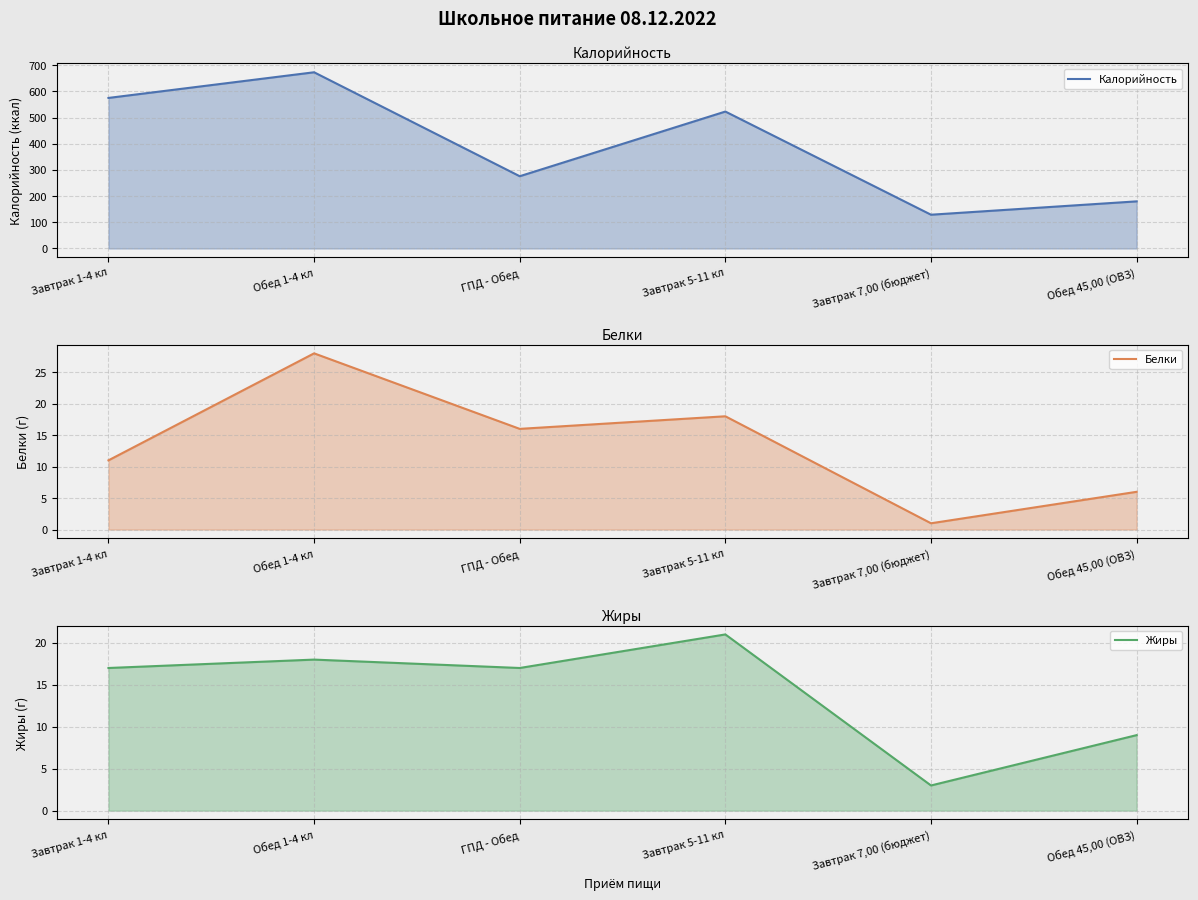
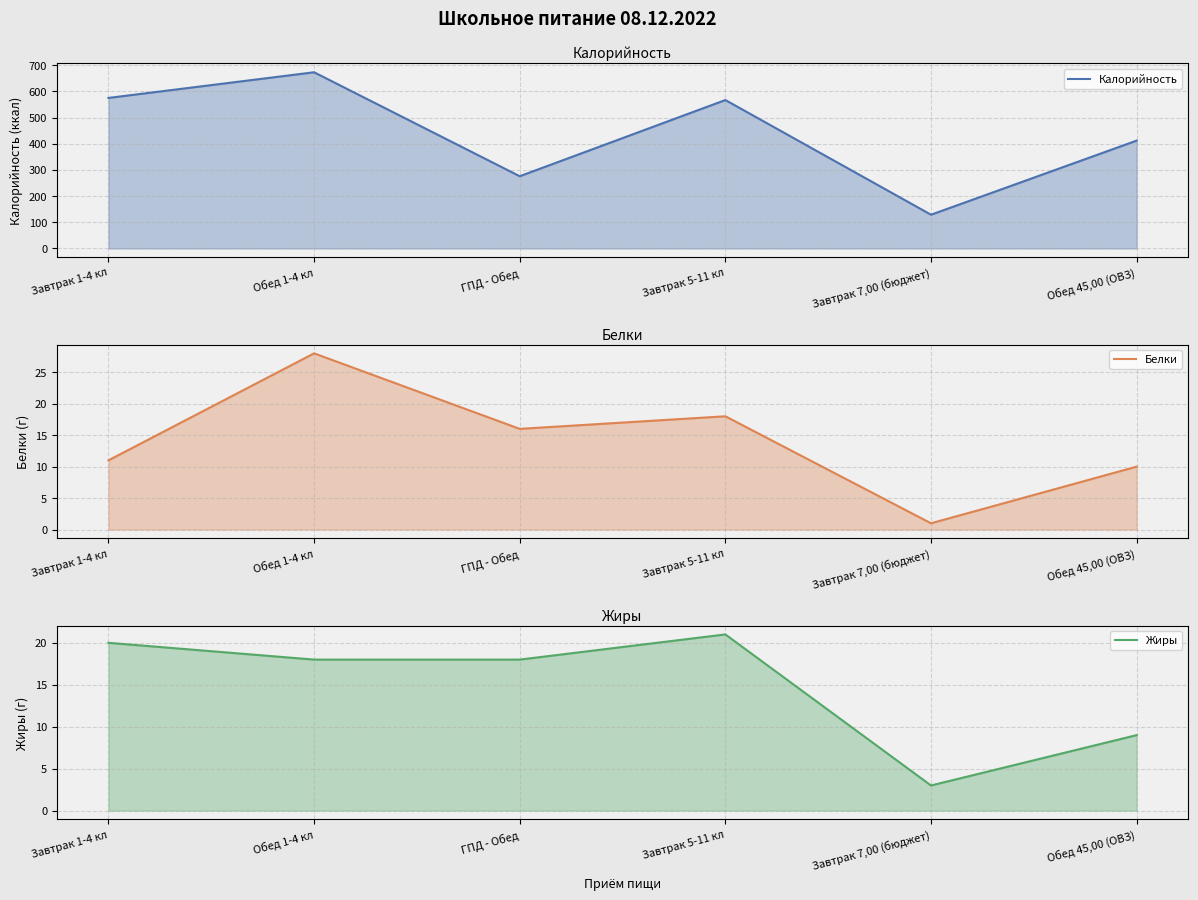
Калорийность, Завтрак 5-11 кл: 520 -> 570
Калорийность, Обед 45,00 (ОВЗ): 180 -> 410
Белки, Обед 45,00 (ОВЗ): 6 -> 10
Жиры, Завтрак 1-4 кл: 17 -> 20
Жиры, ГПД - Обед: 17 -> 18
